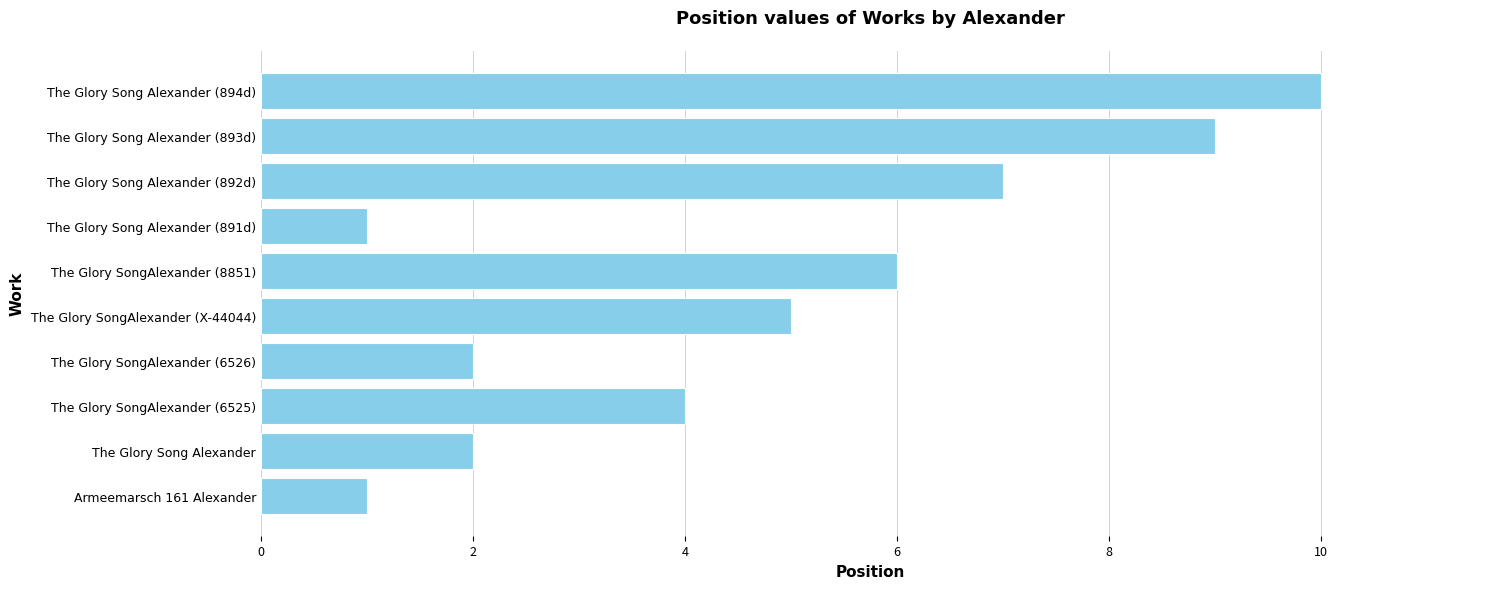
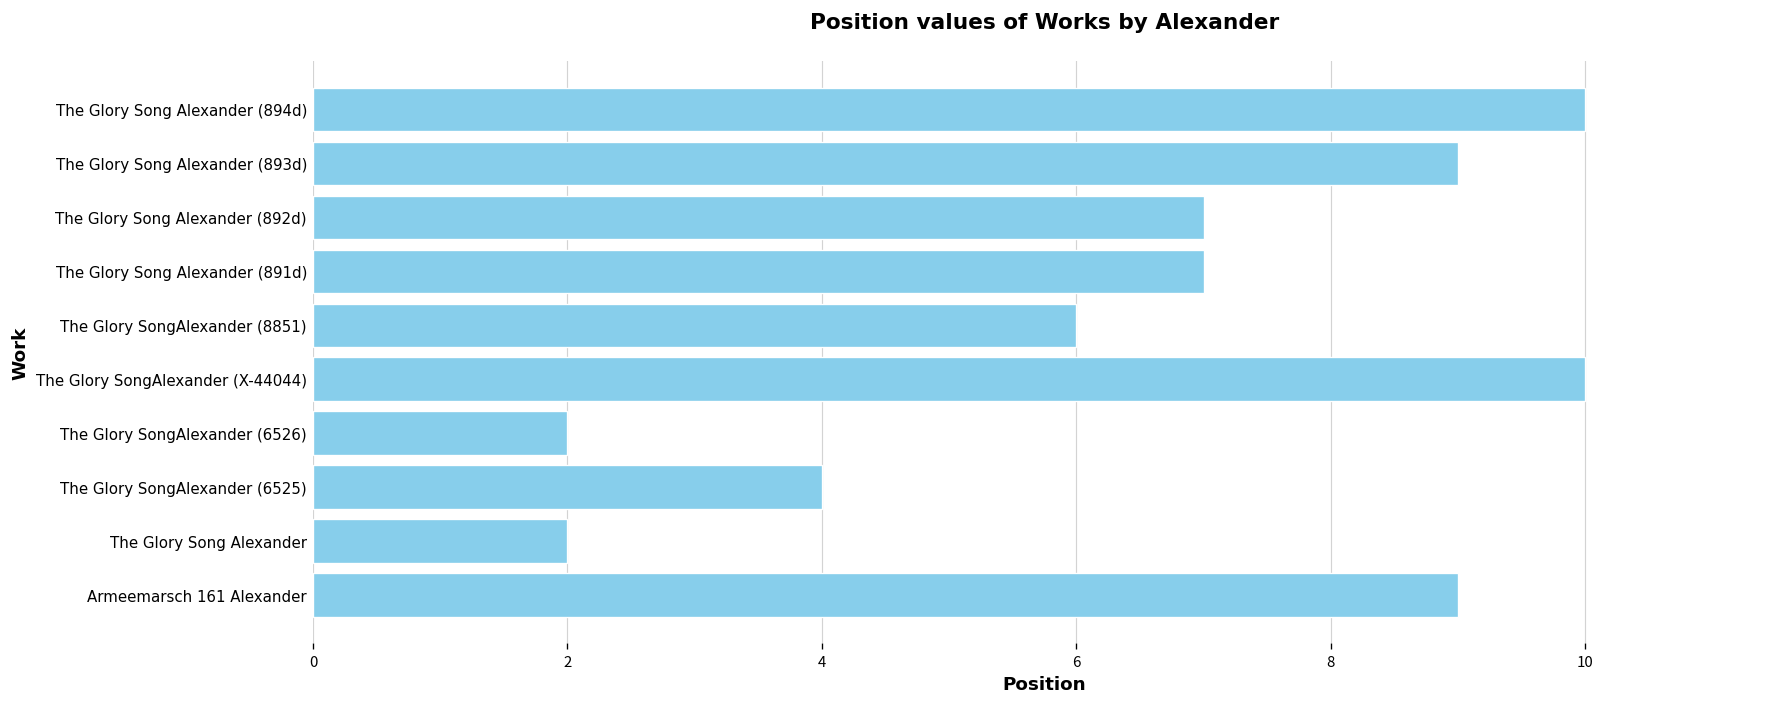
The Glory Song Alexander (891d): 1 -> 7
The Glory SongAlexander (X-44044): 5 -> 10
Armeemarsch 161 Alexander: 1 -> 9
